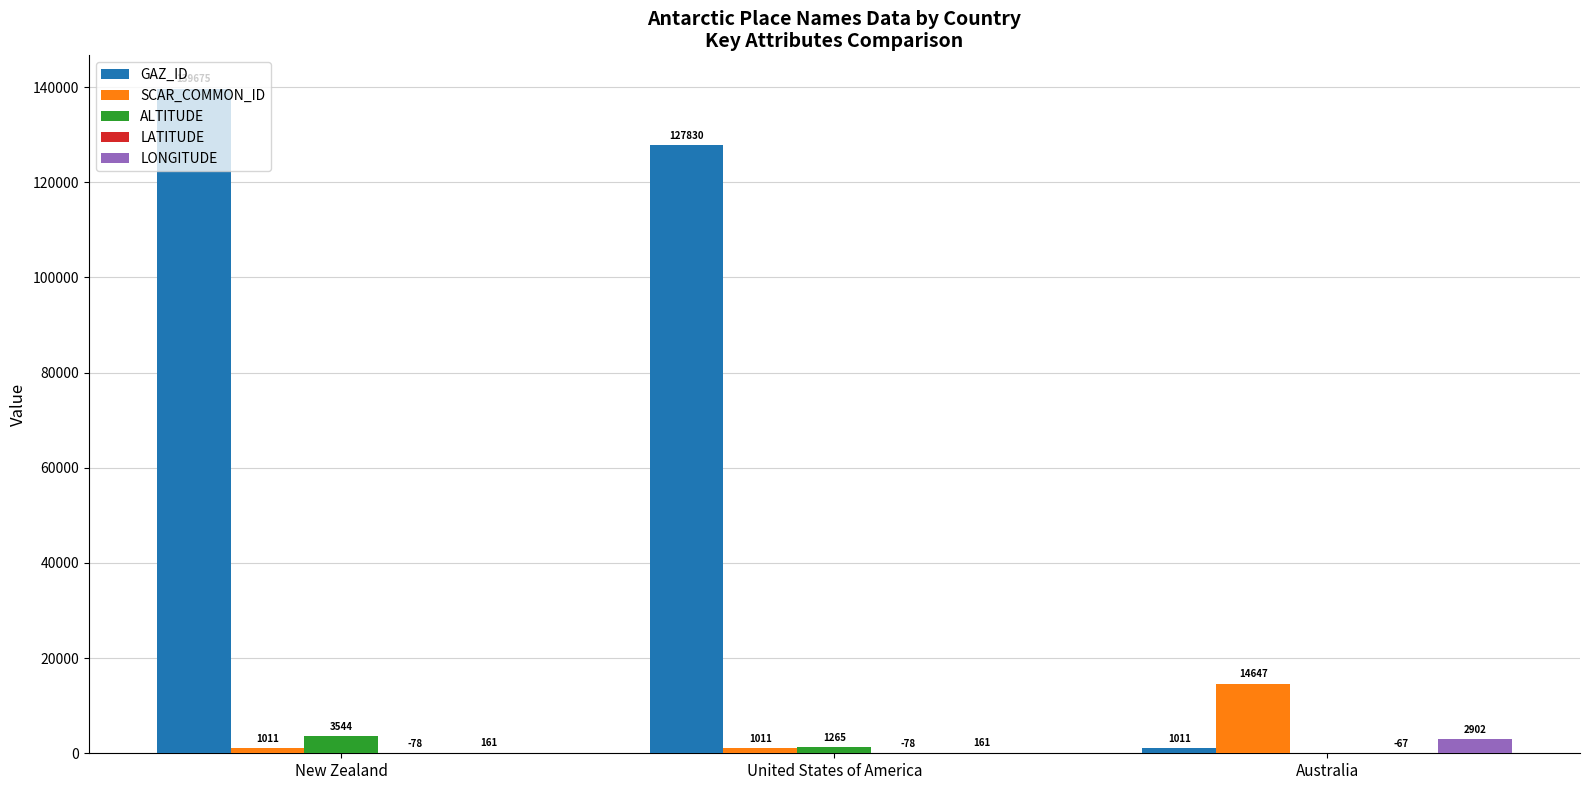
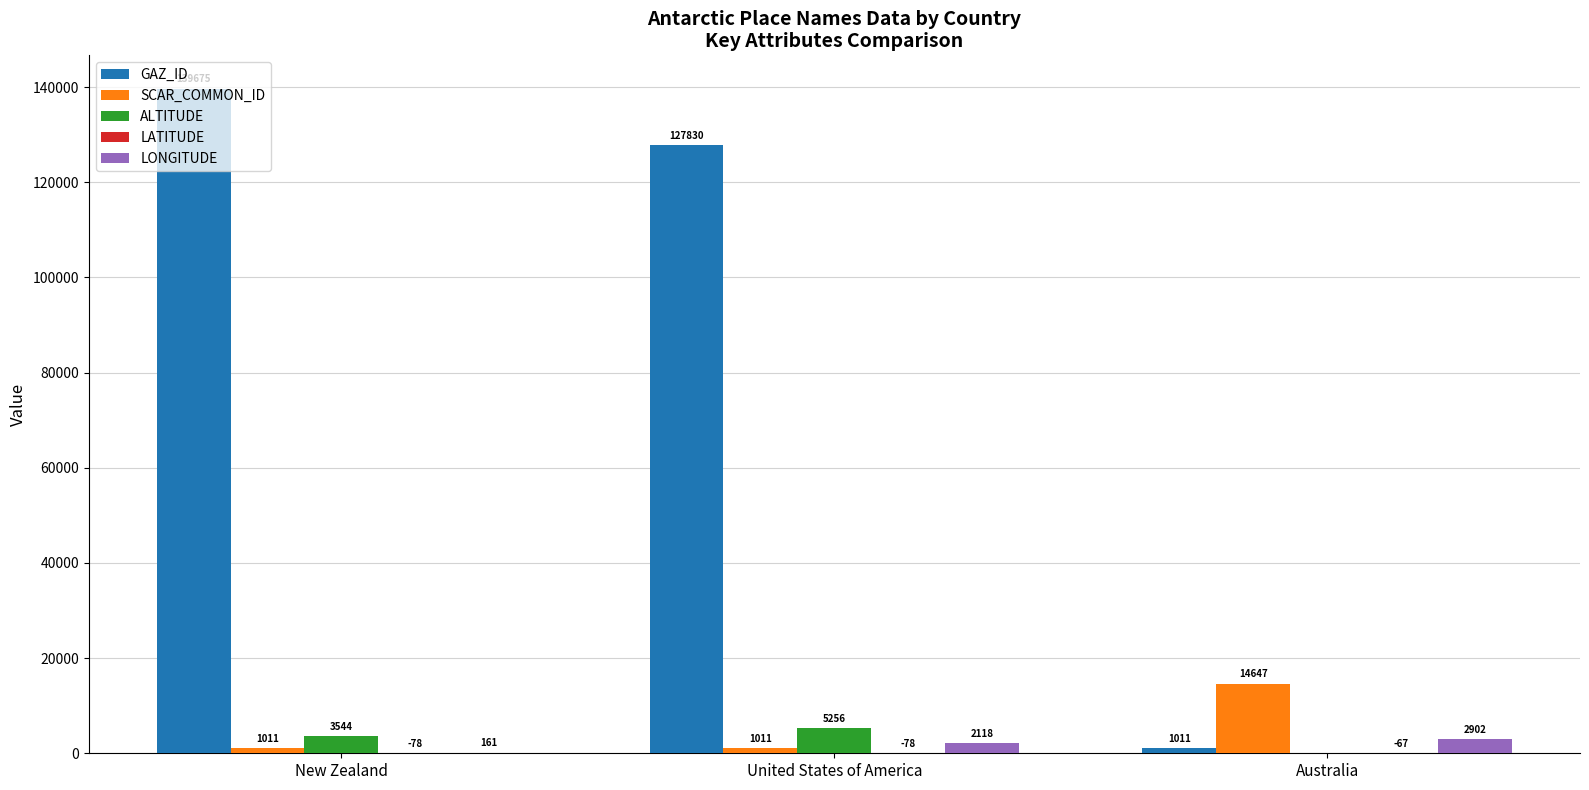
ALTITUDE, United States of America: 1265 -> 5256
LONGITUDE, United States of America: 161 -> 2118
